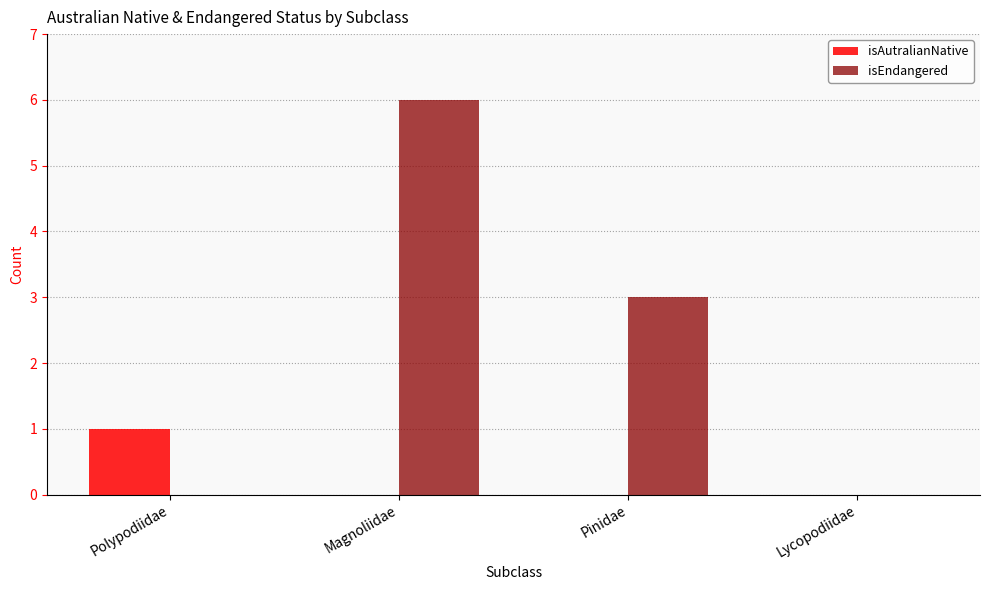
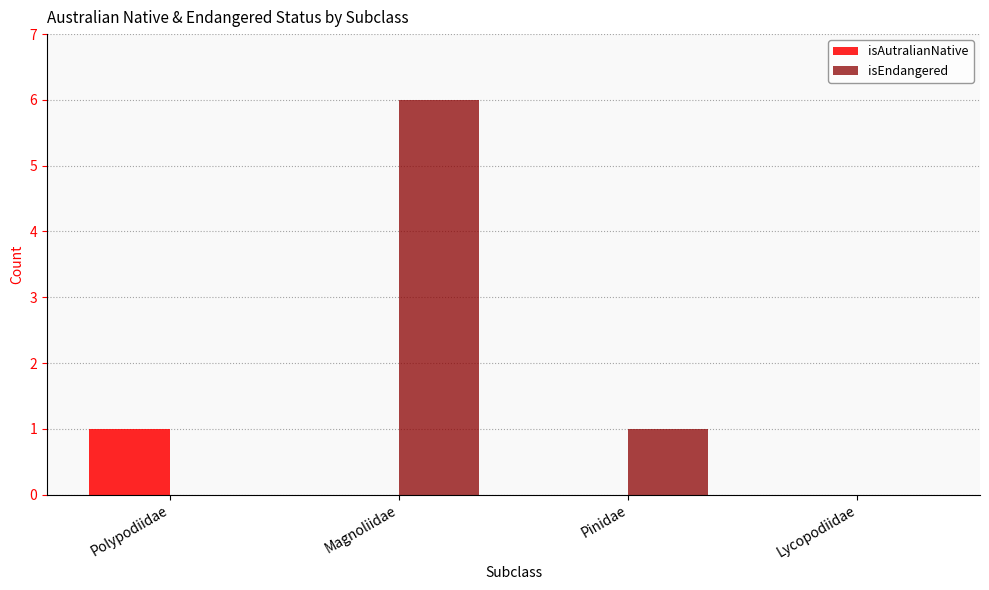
isEndangered, Pinidae: 3 -> 1
